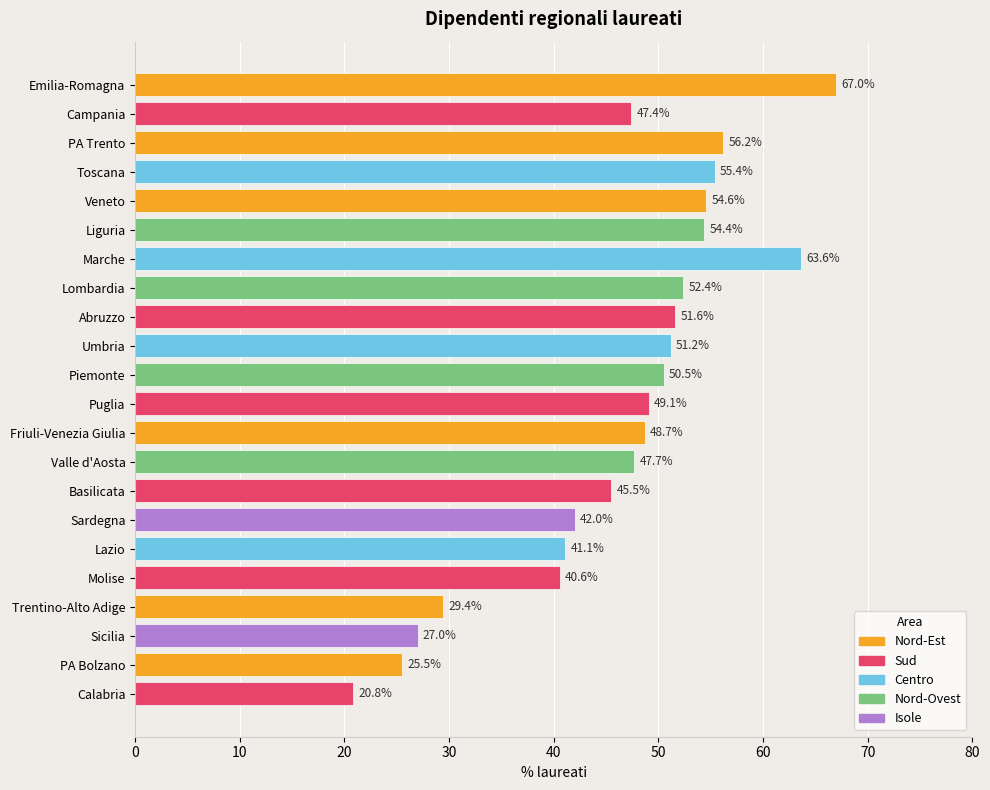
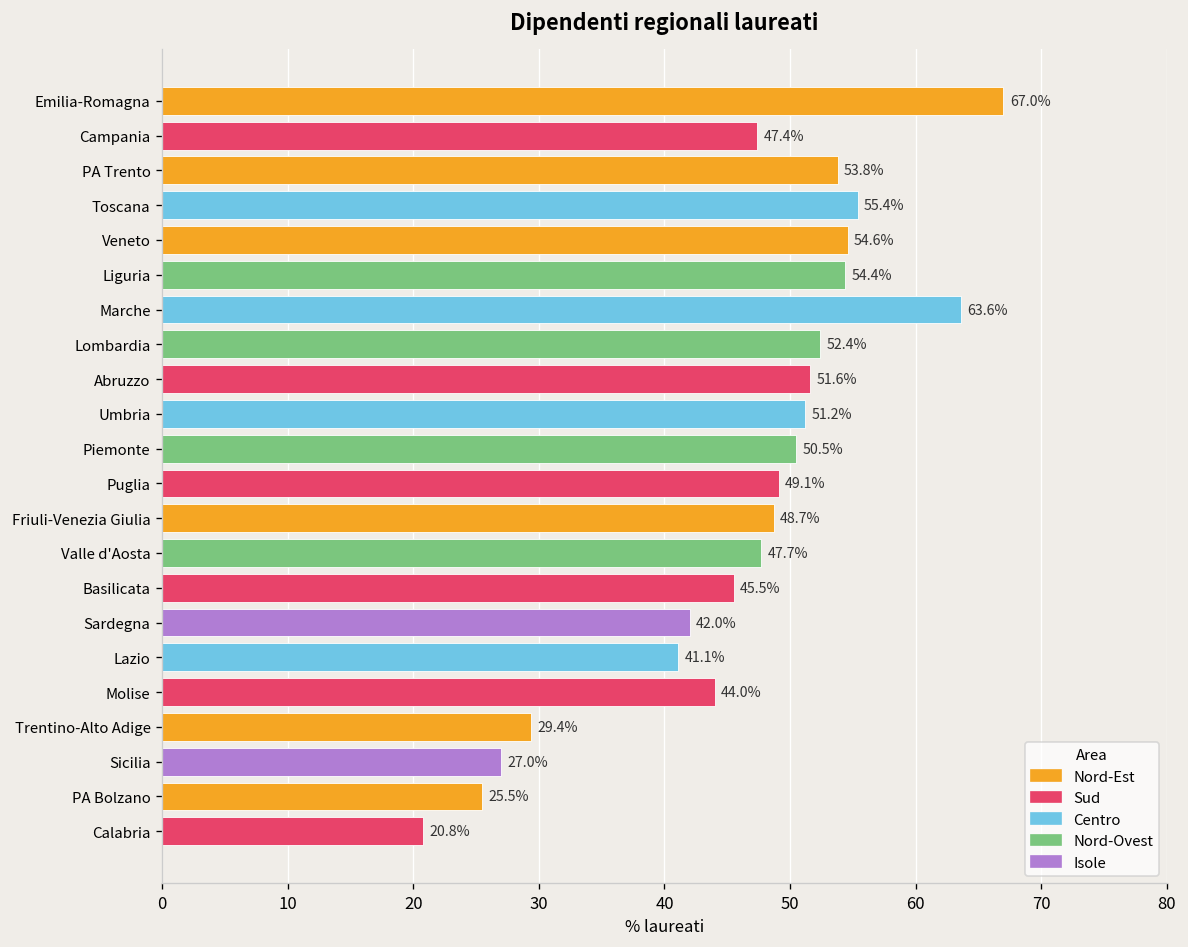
PA Trento: 56.2% -> 53.8%
Molise: 40.6% -> 44.0%
